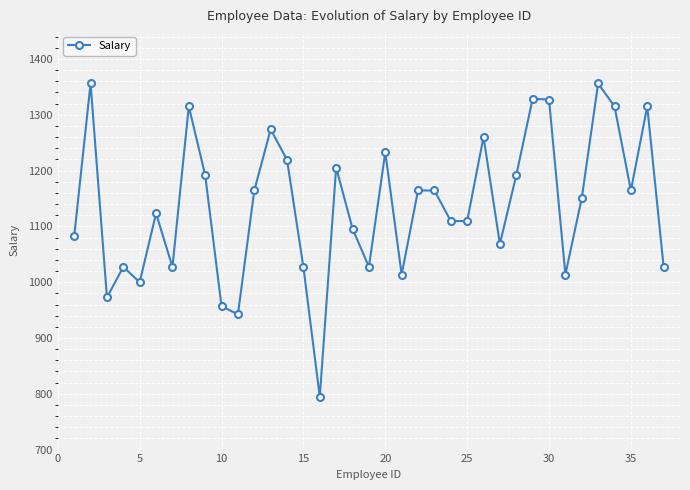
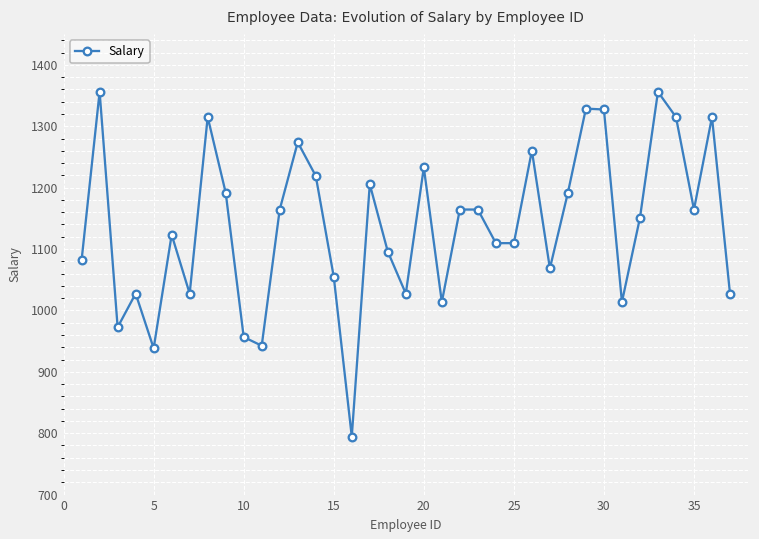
5: 1000 -> 940
15: 1030 -> 1050
